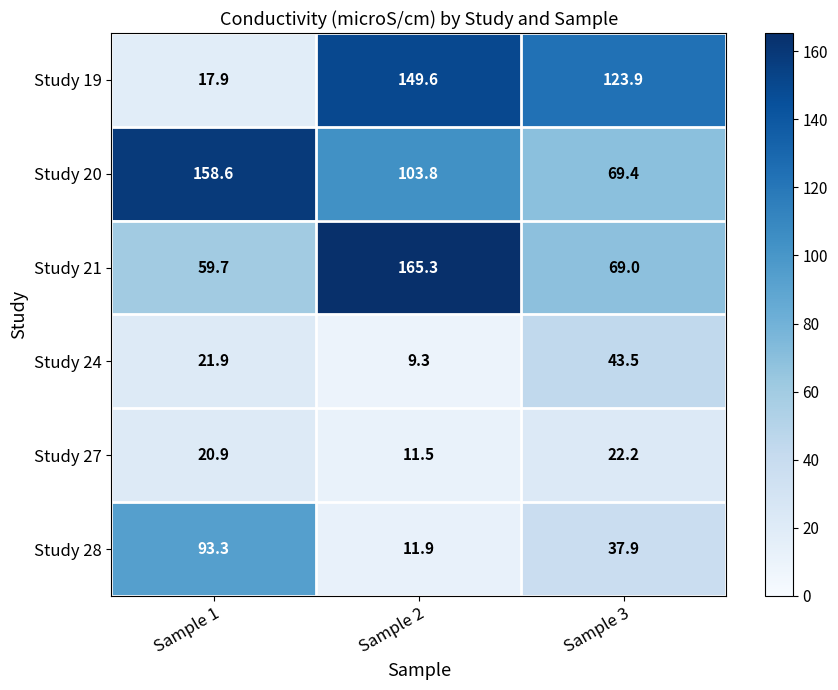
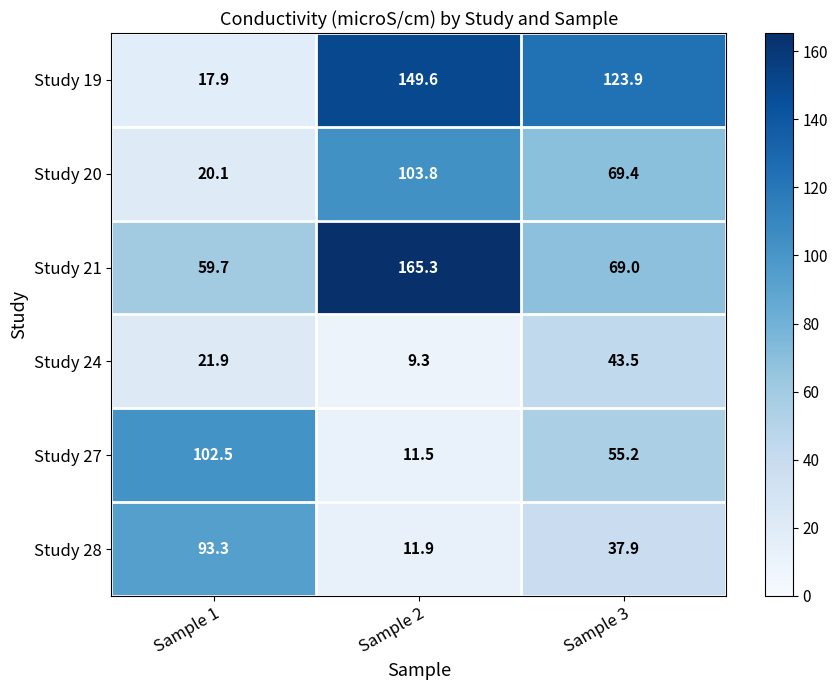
Study 20, Sample 1: 158.6 -> 20.1
Study 27, Sample 1: 20.9 -> 102.5
Study 27, Sample 3: 22.2 -> 55.2
